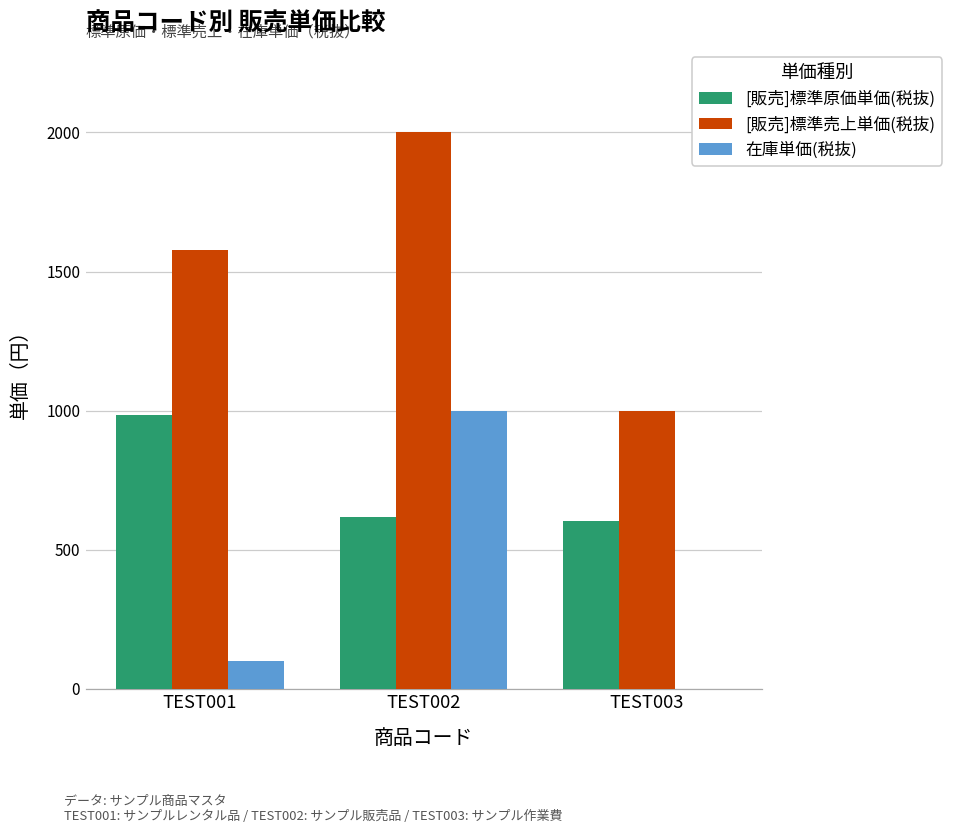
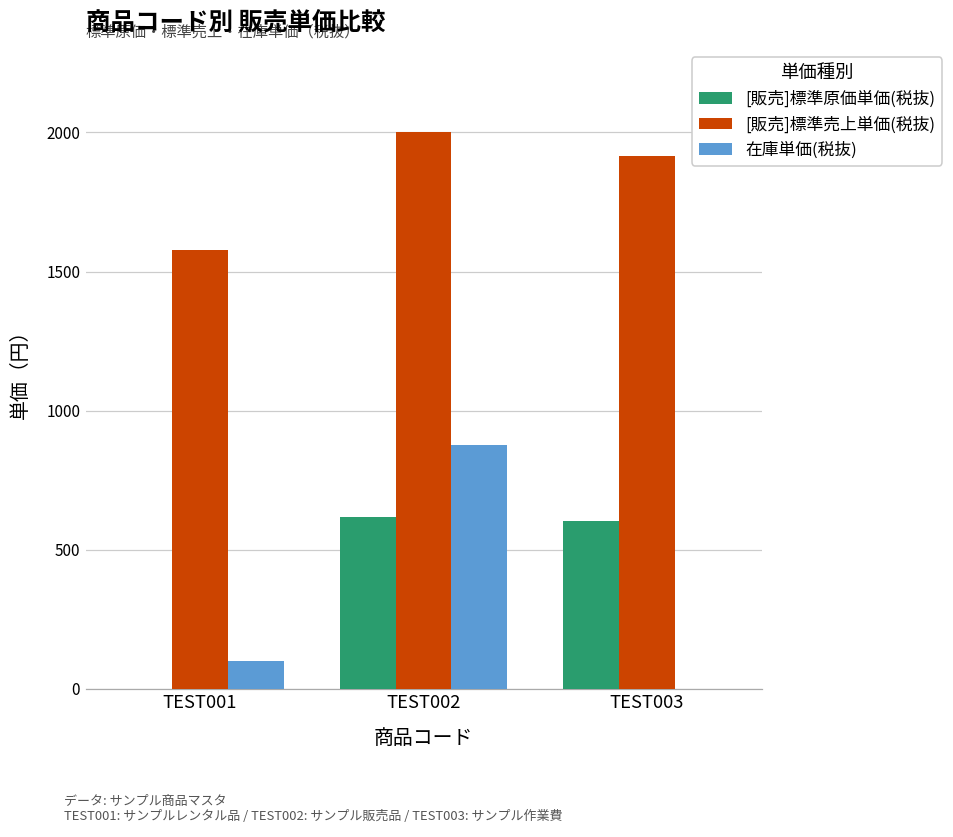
[販売]標準原価単価(税抜), TEST001: 980 -> 0
在庫単価(税抜), TEST002: 1000 -> 880
[販売]標準売上単価(税抜), TEST003: 1000 -> 1910
